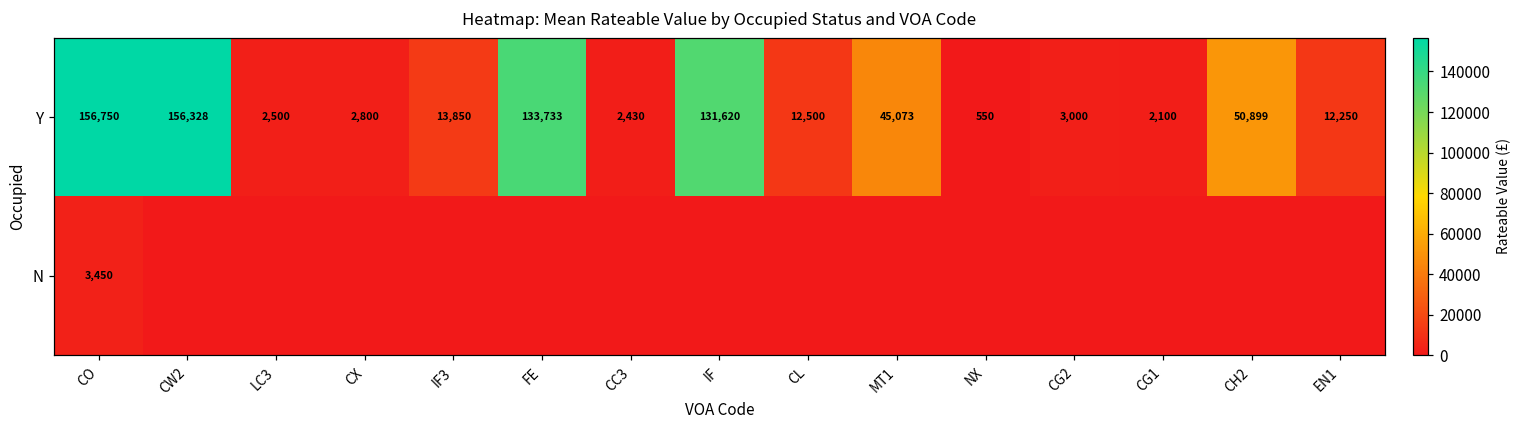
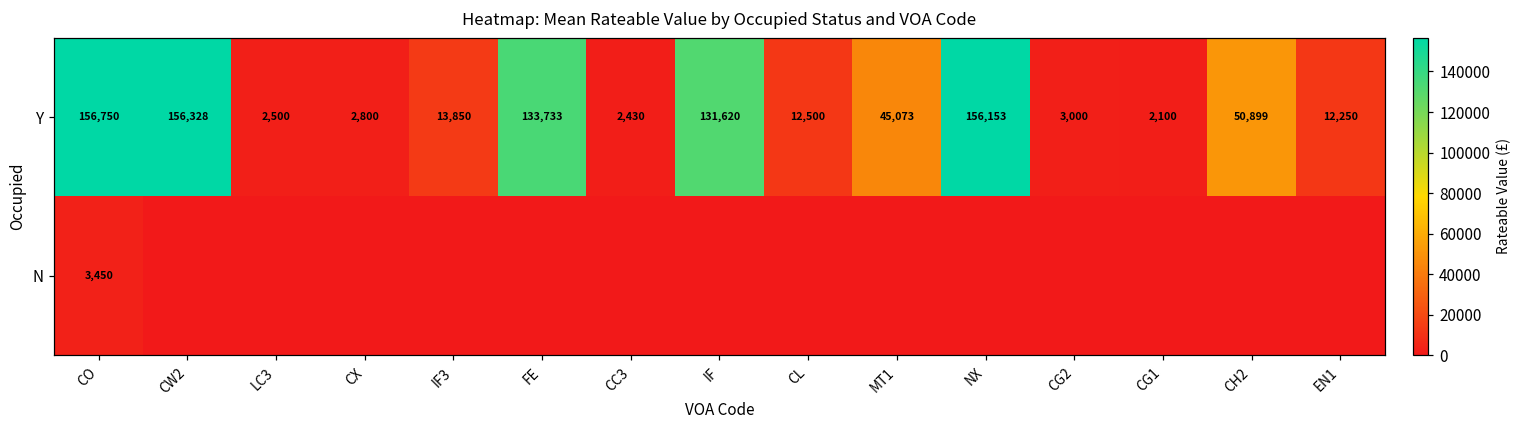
Y, NX: 550 -> 156,153
